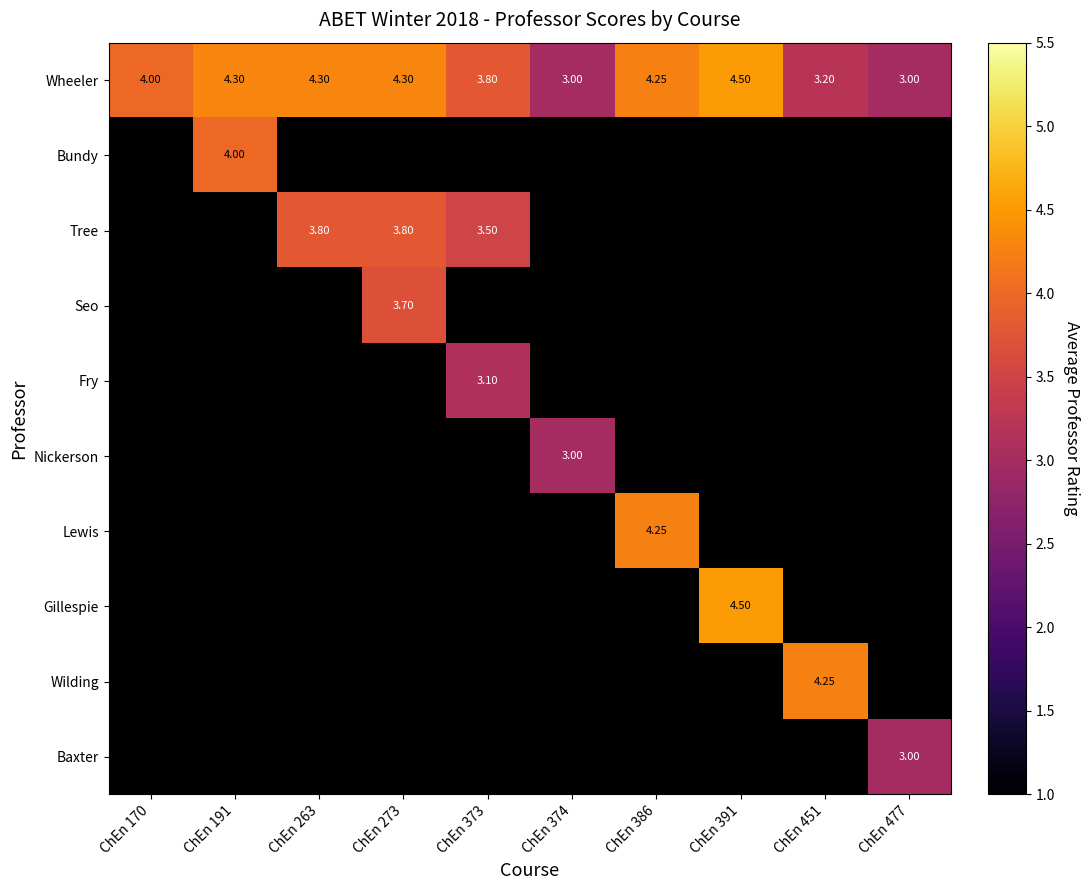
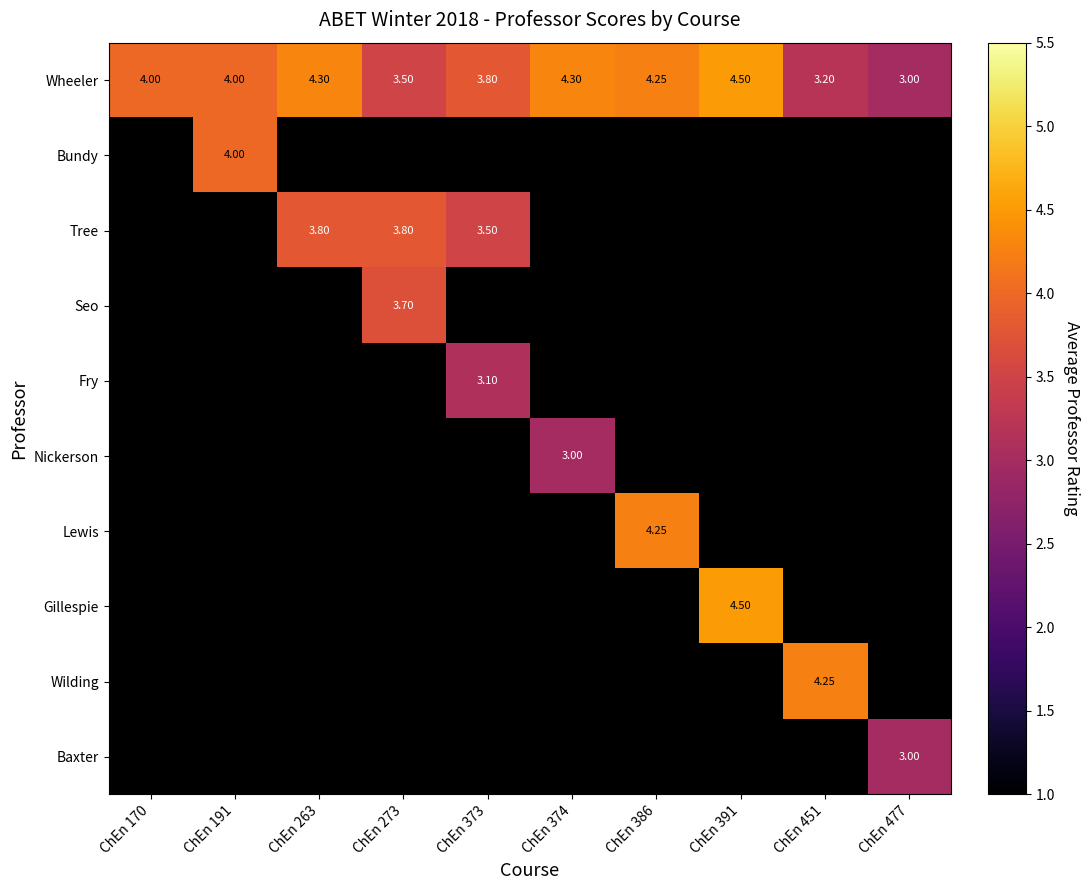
Wheeler, ChEn 191: 4.30 -> 4.00
Wheeler, ChEn 273: 4.30 -> 3.50
Wheeler, ChEn 374: 3.00 -> 4.30
